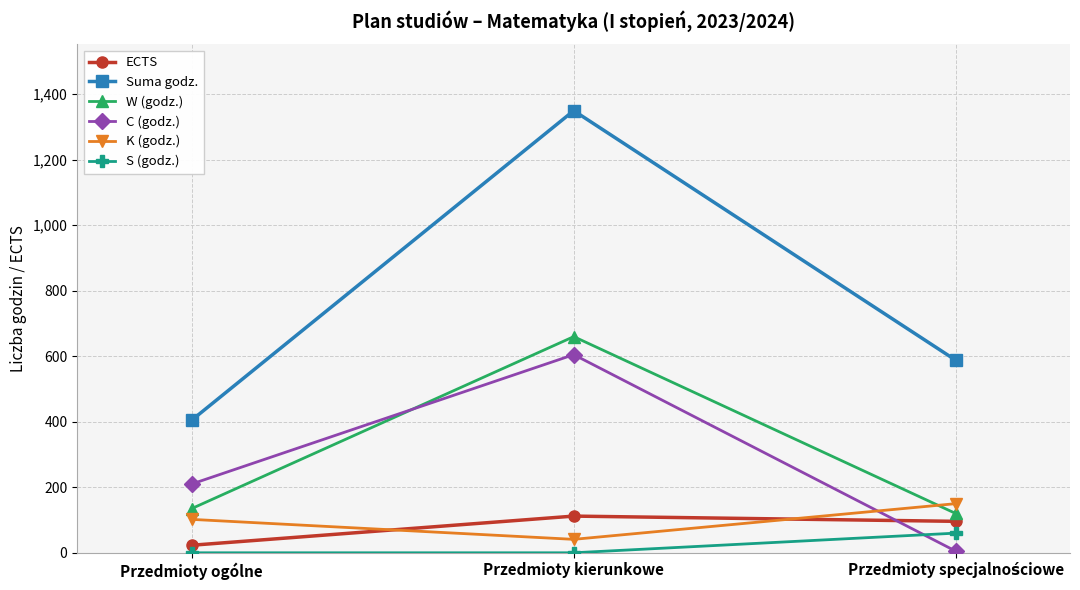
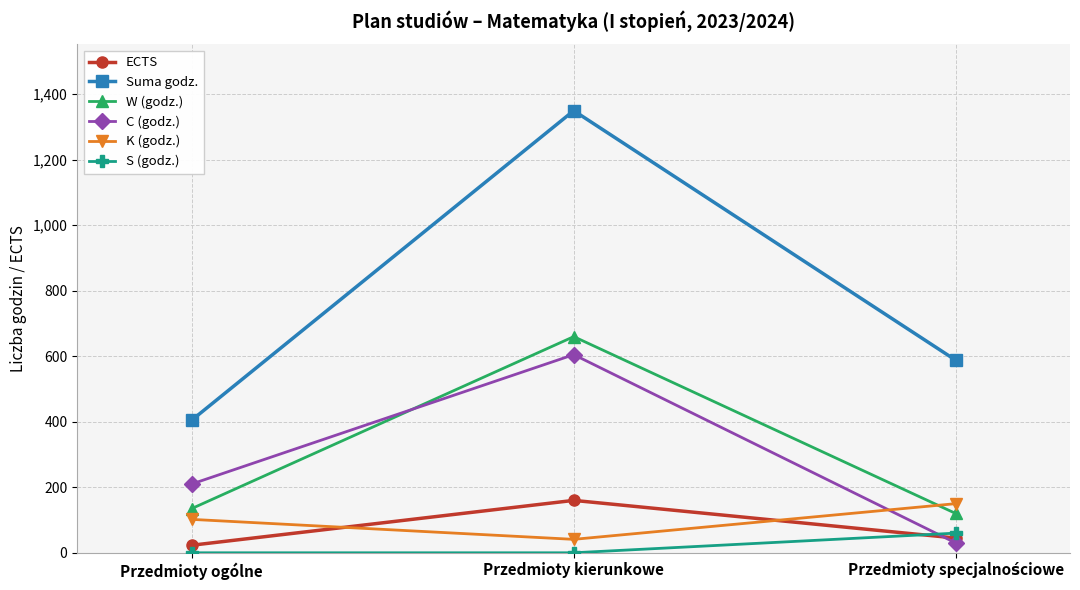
ECTS, Przedmioty kierunkowe: 110 -> 160
ECTS, Przedmioty specjalnościowe: 100 -> 50
C (godz.), Przedmioty specjalnościowe: 10 -> 30
